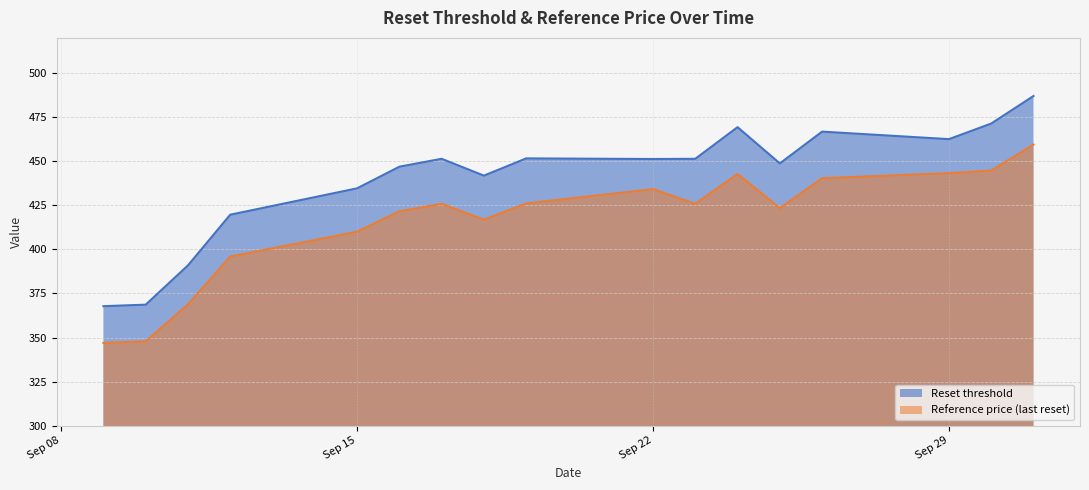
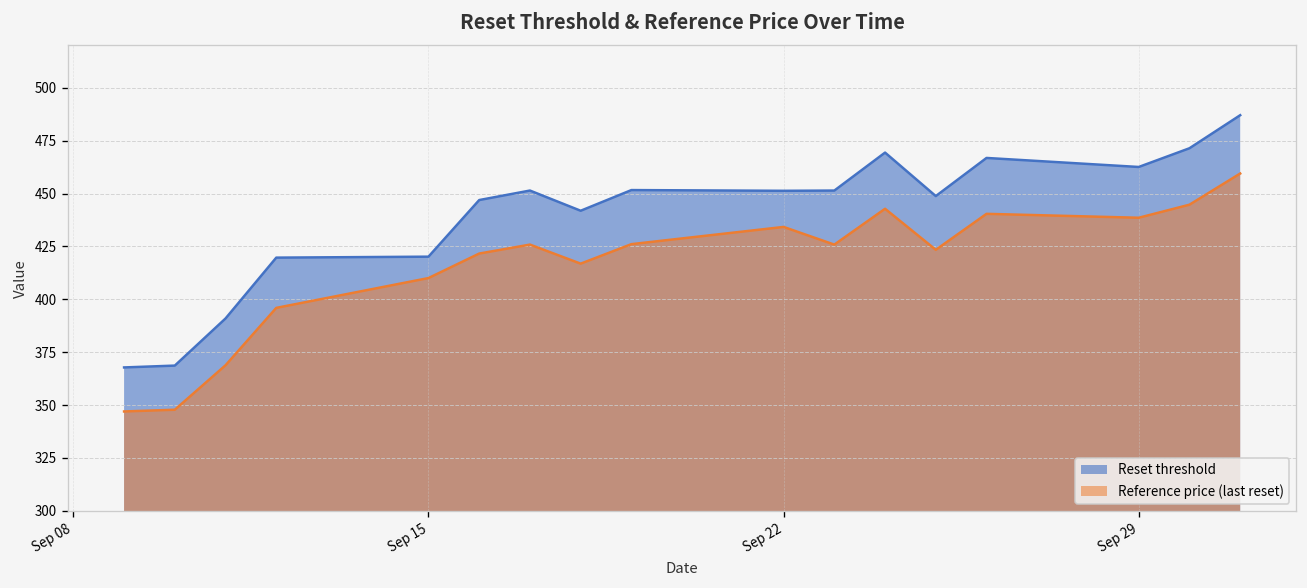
Reset threshold, Sep 15: 435 -> 420
Reference price (last reset), Sep 29: 443 -> 439
